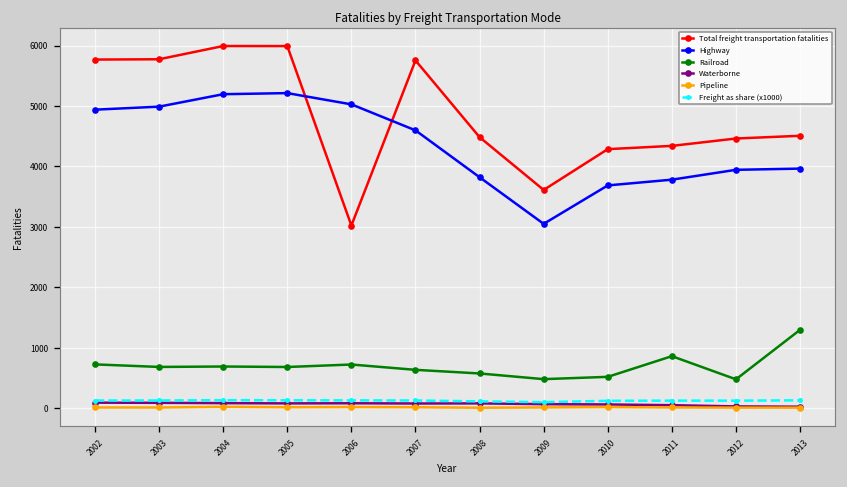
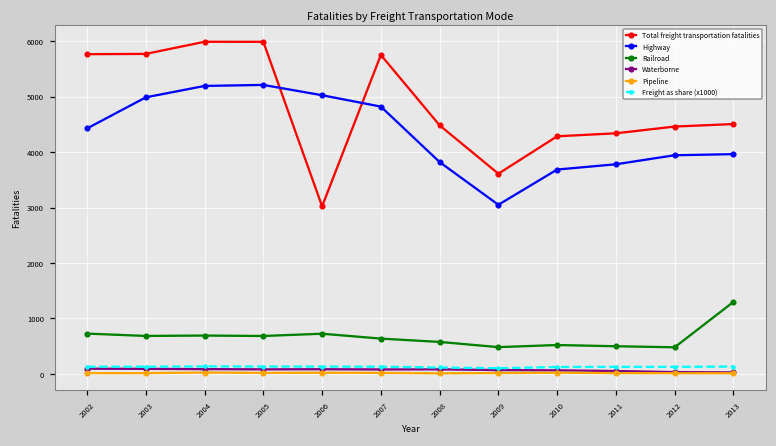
Highway, 2002: 4900 -> 4400
Highway, 2007: 4600 -> 4800
Railroad, 2011: 900 -> 500
